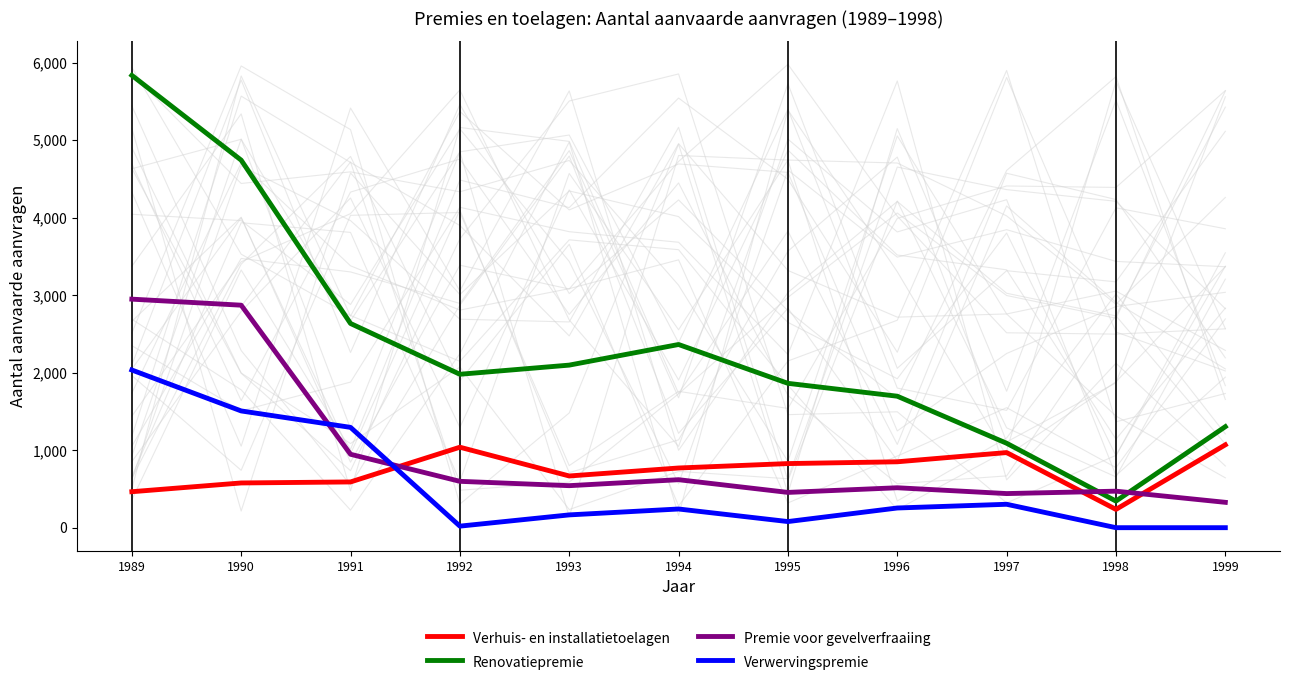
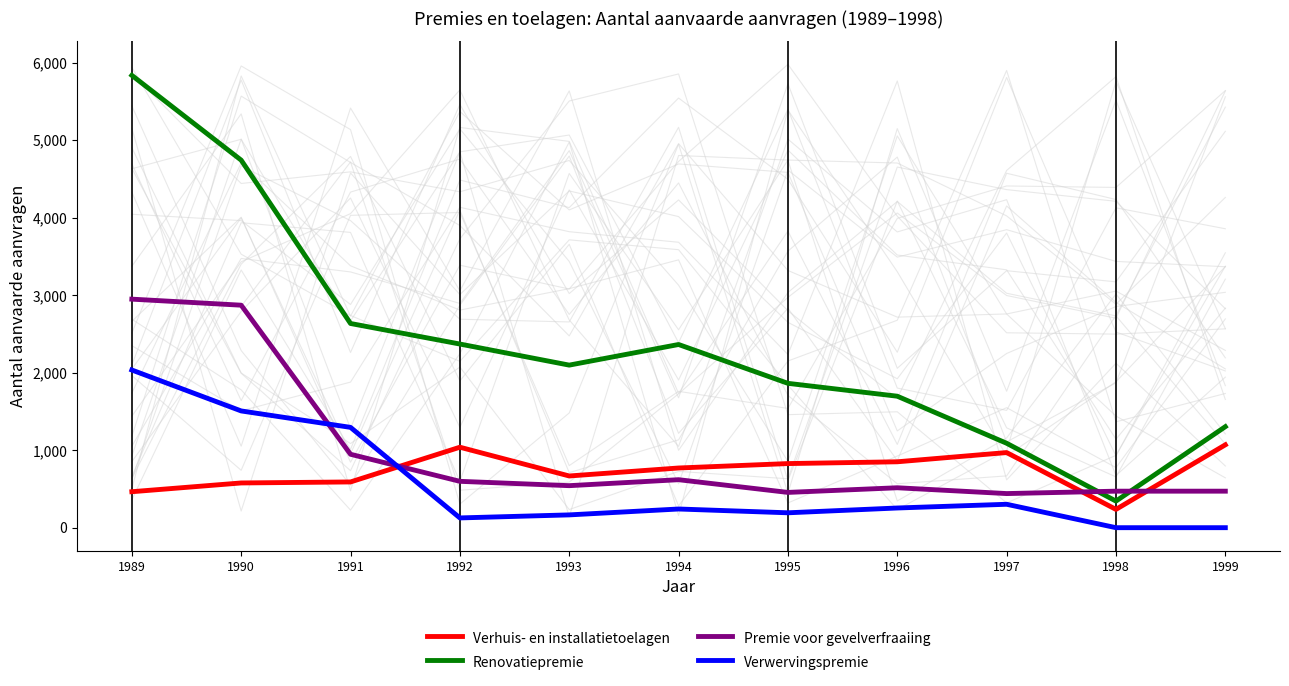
Renovatiepremie, 1992: 2,000 -> 2,400
Verwervingspremie, 1992: 0 -> 100
Verwervingspremie, 1995: 100 -> 200
Premie voor gevelverfraaiing, 1999: 300 -> 500
